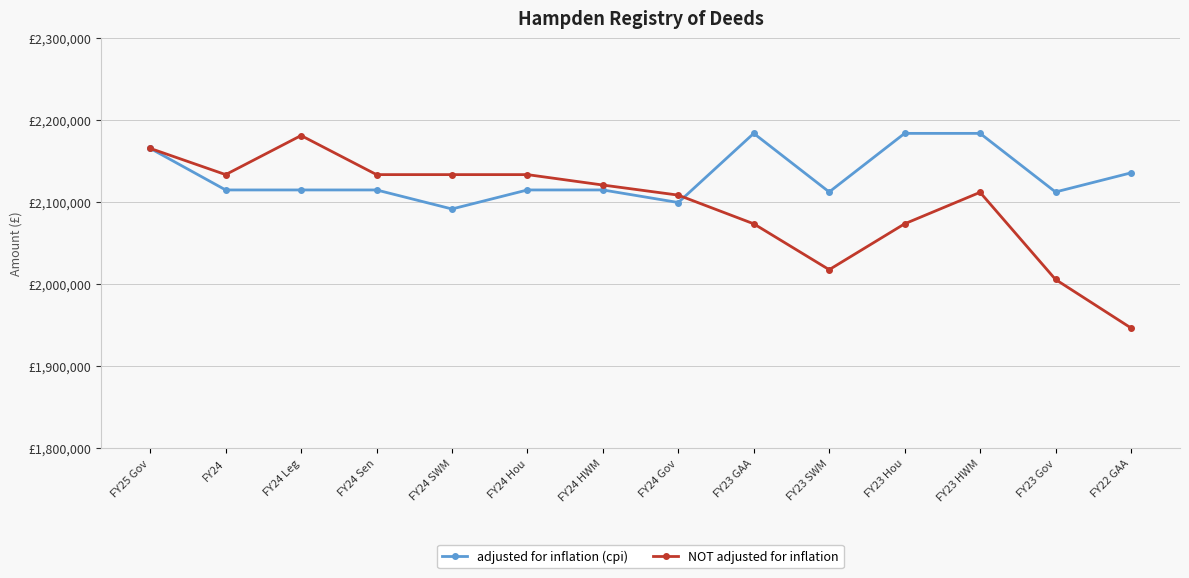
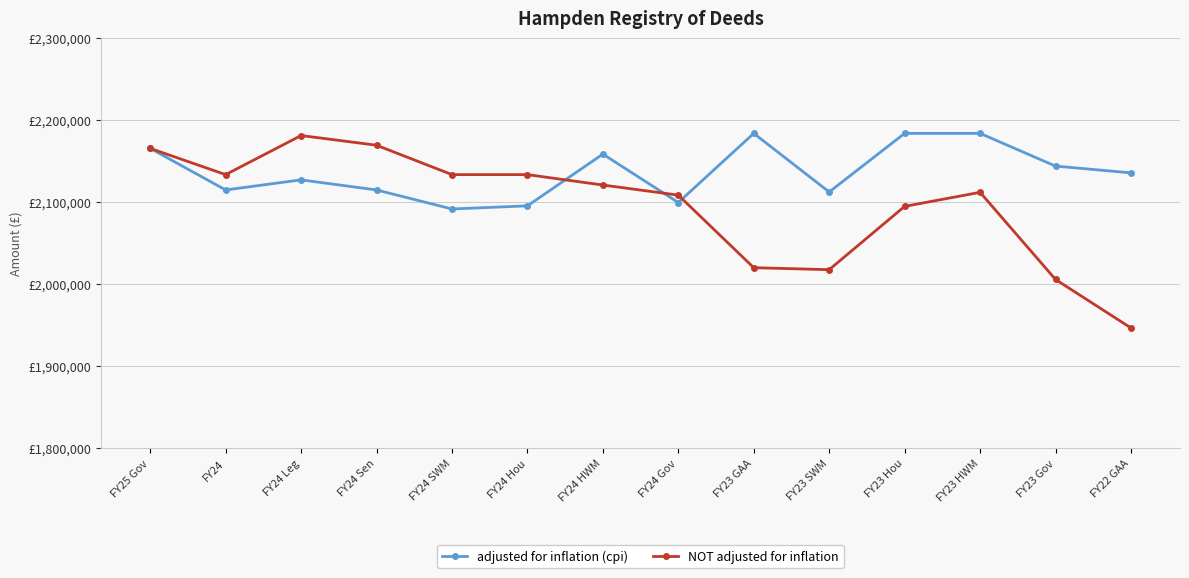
adjusted for inflation (cpi), FY24 Leg: £2,120,000 -> £2,130,000
NOT adjusted for inflation, FY24 Sen: £2,130,000 -> £2,170,000
adjusted for inflation (cpi), FY24 Hou: £2,120,000 -> £2,100,000
adjusted for inflation (cpi), FY24 HWM: £2,120,000 -> £2,160,000
NOT adjusted for inflation, FY23 GAA: £2,070,000 -> £2,020,000
NOT adjusted for inflation, FY23 Hou: £2,070,000 -> £2,100,000
adjusted for inflation (cpi), FY23 Gov: £2,110,000 -> £2,140,000
